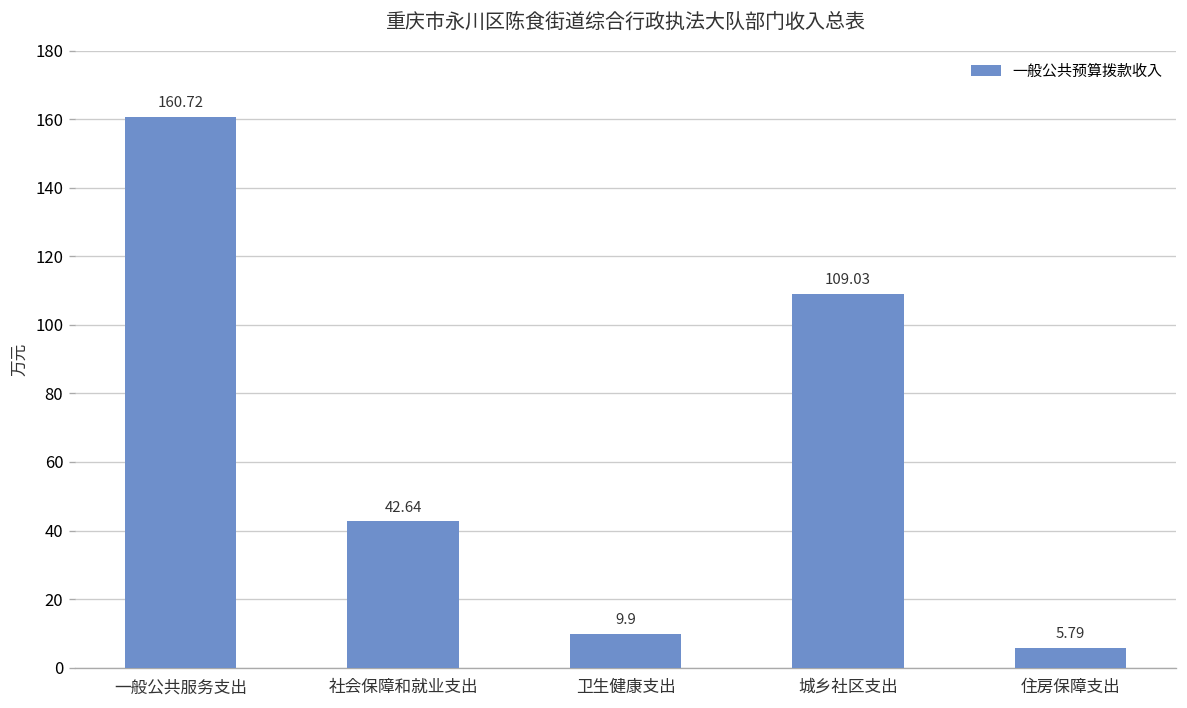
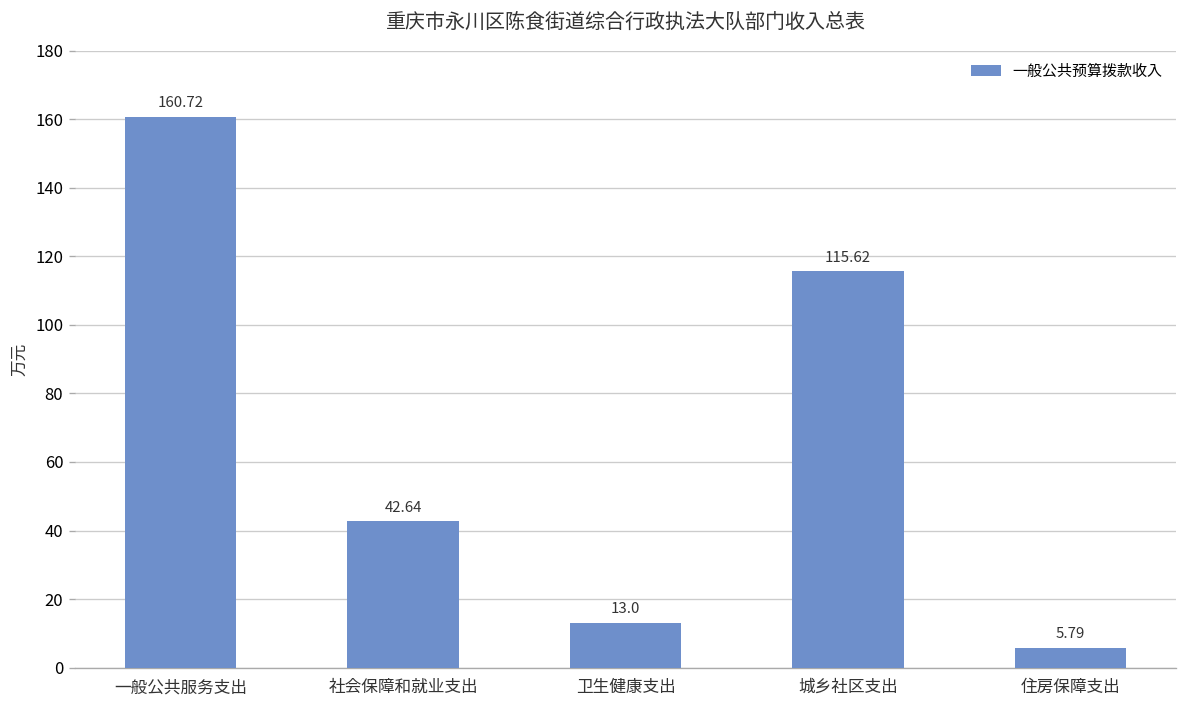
卫生健康支出: 9.9 -> 13.0
城乡社区支出: 109.03 -> 115.62
